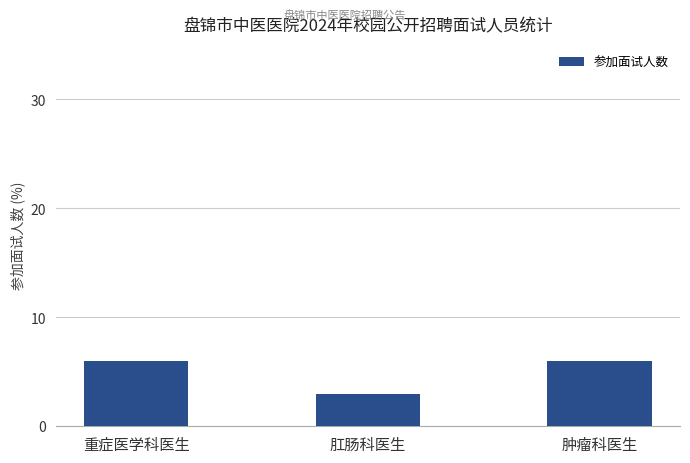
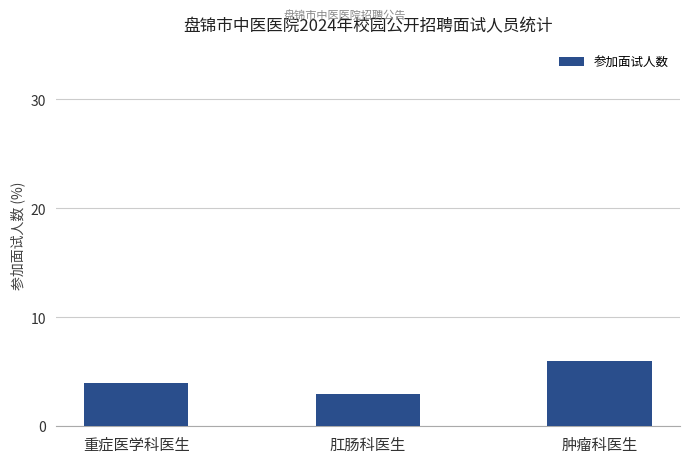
重症医学科医生: 6 -> 4
